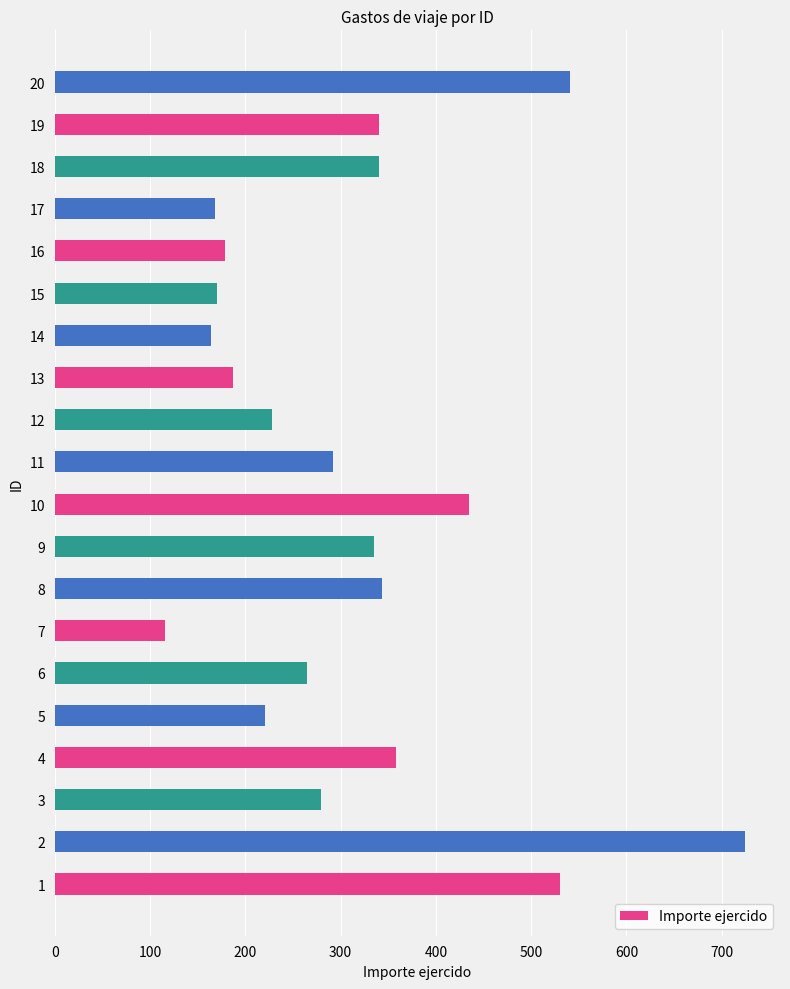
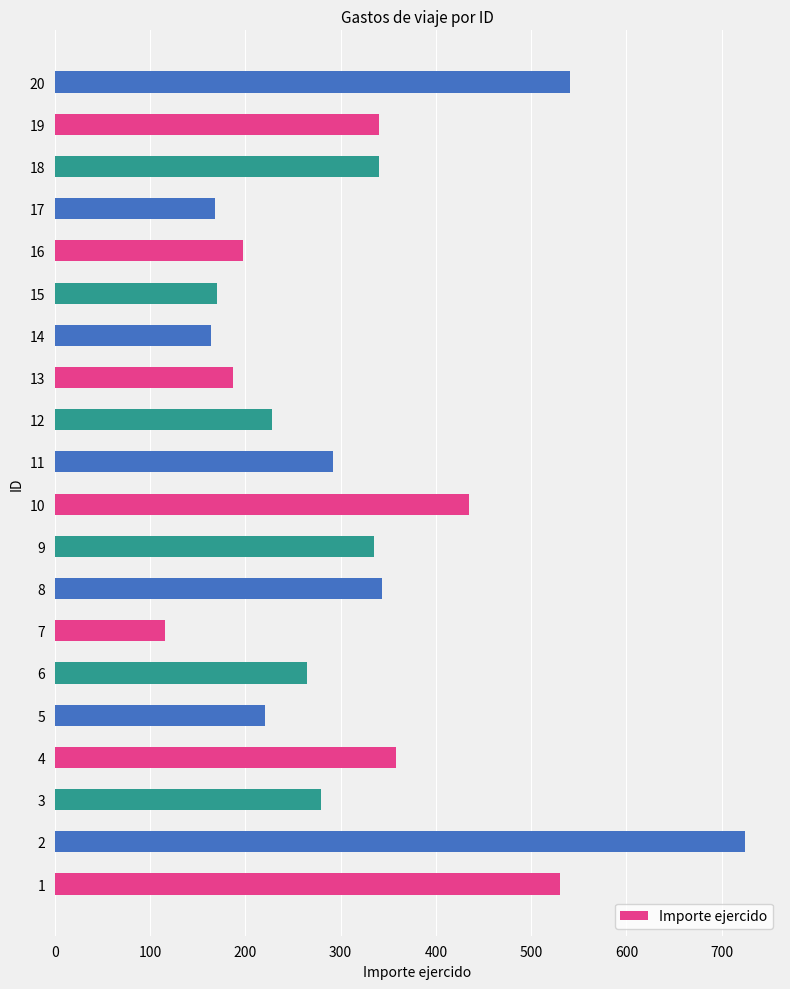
16: 180 -> 200
